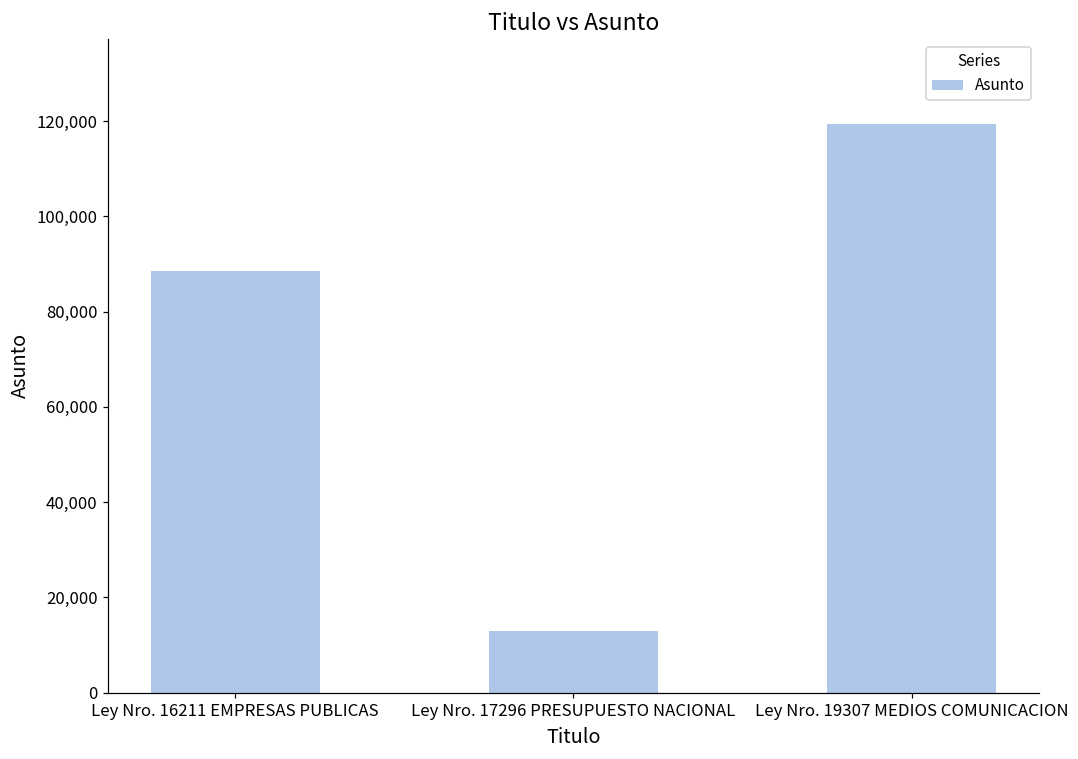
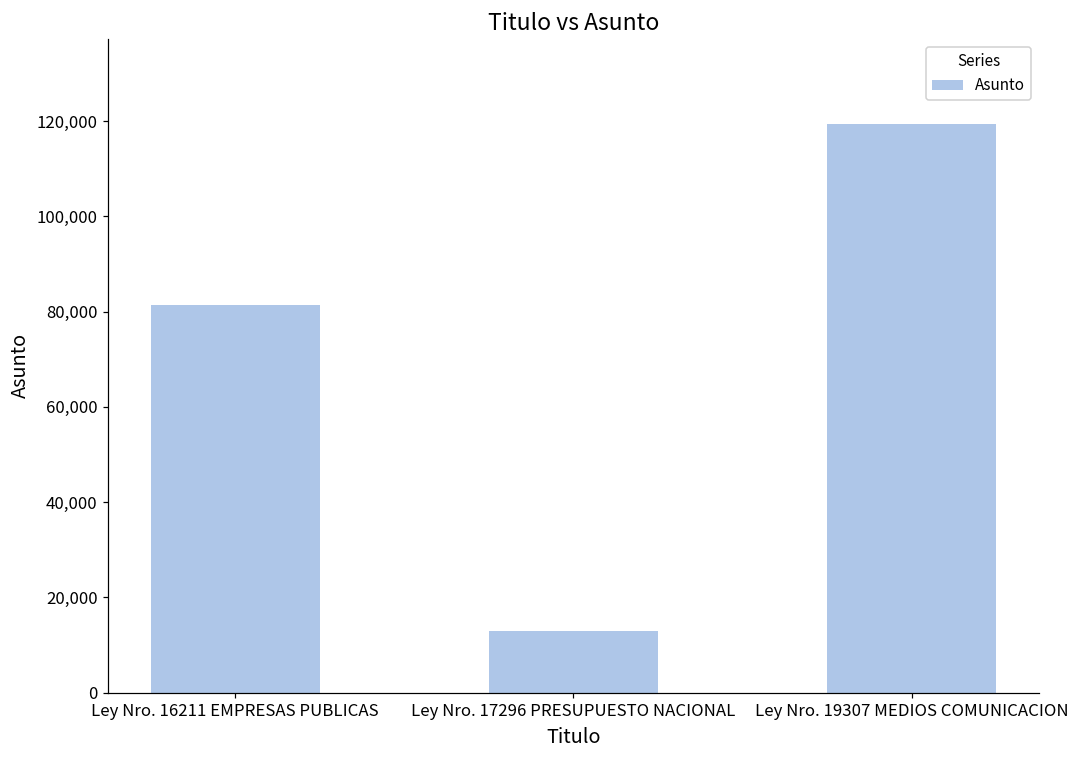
Ley Nro. 16211 EMPRESAS PUBLICAS: 89,000 -> 81,000
